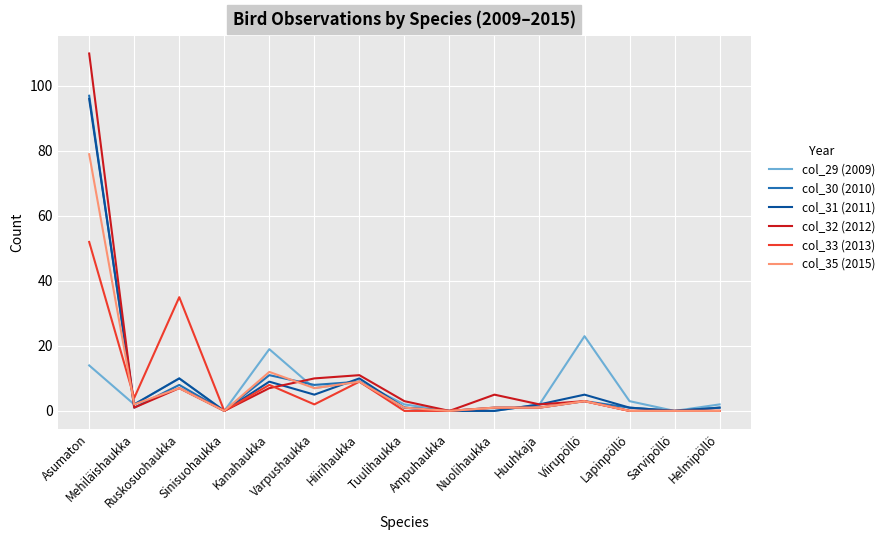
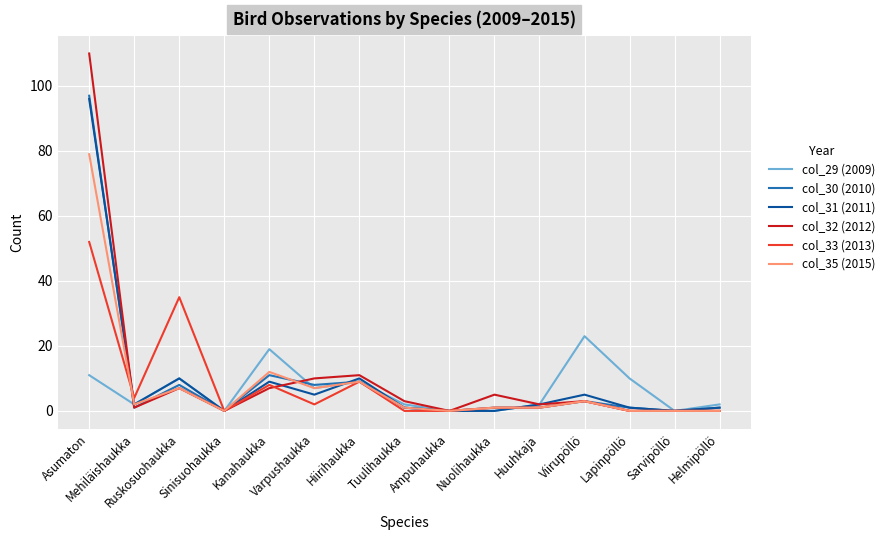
col_29 (2009), Asumaton: 14 -> 11
col_29 (2009), Lapinpöllö: 3 -> 10
